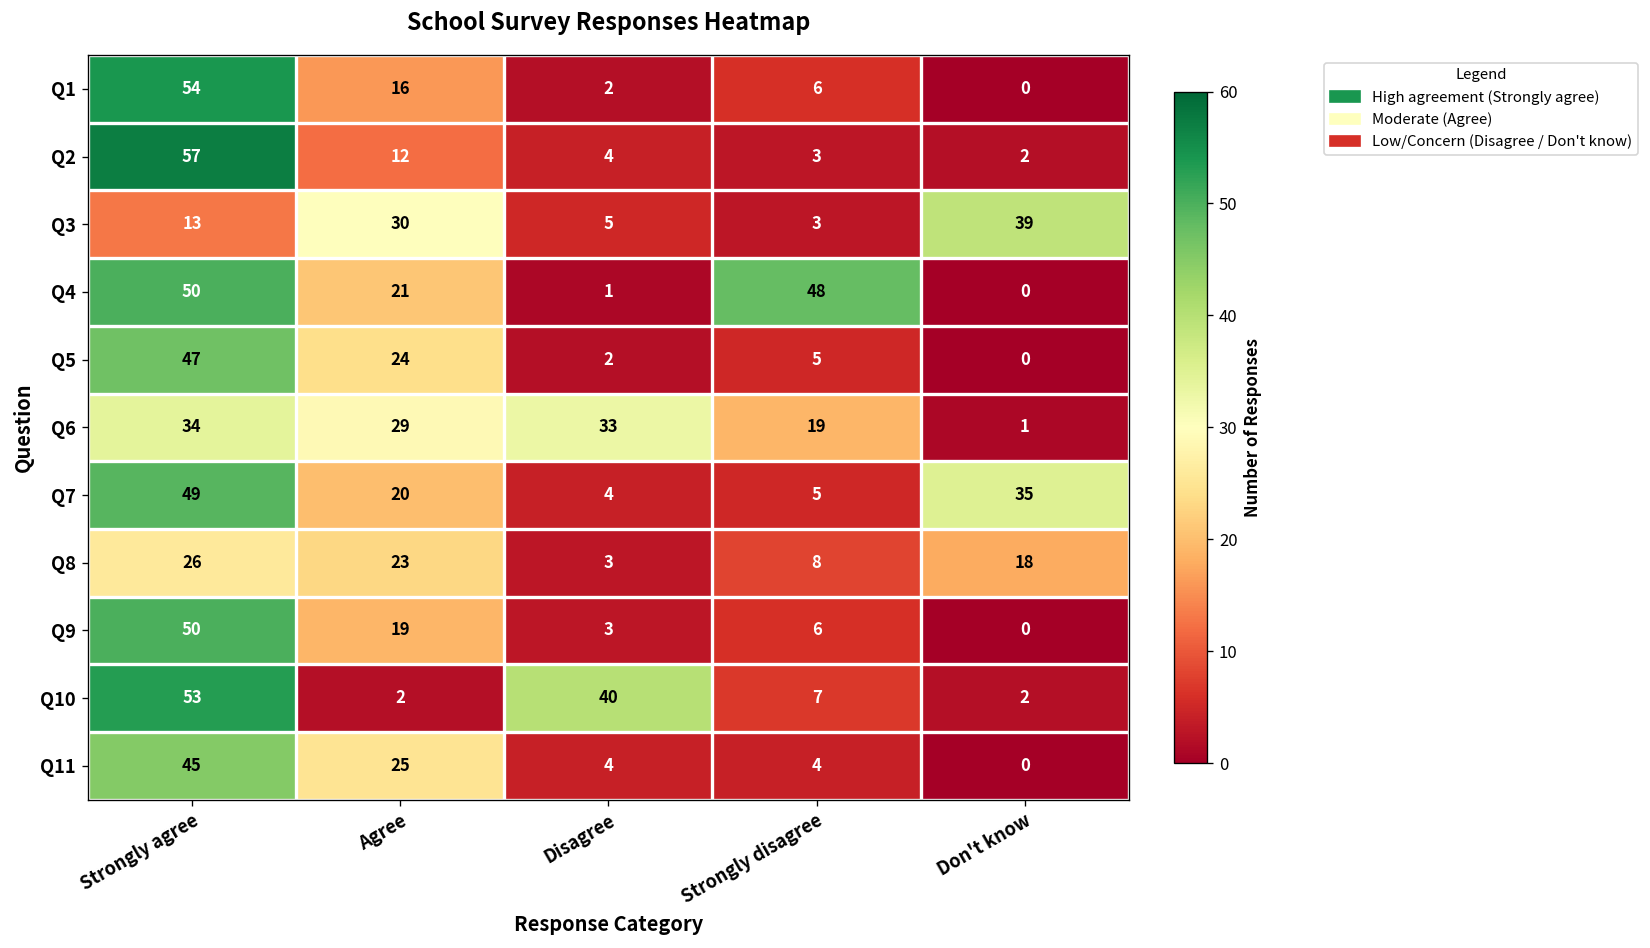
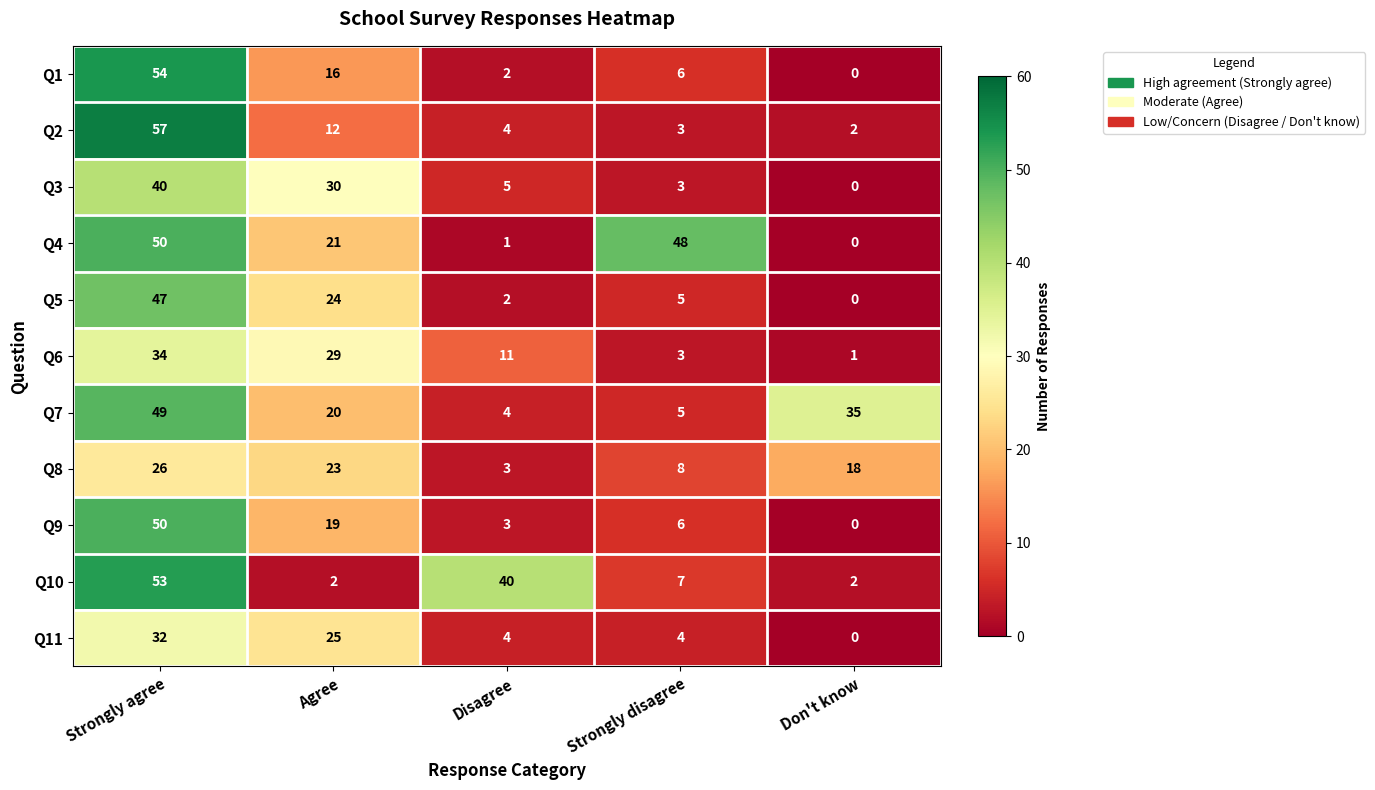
Q3, Strongly agree: 13 -> 40
Q3, Don't know: 39 -> 0
Q6, Disagree: 33 -> 11
Q6, Strongly disagree: 19 -> 3
Q11, Strongly agree: 45 -> 32
